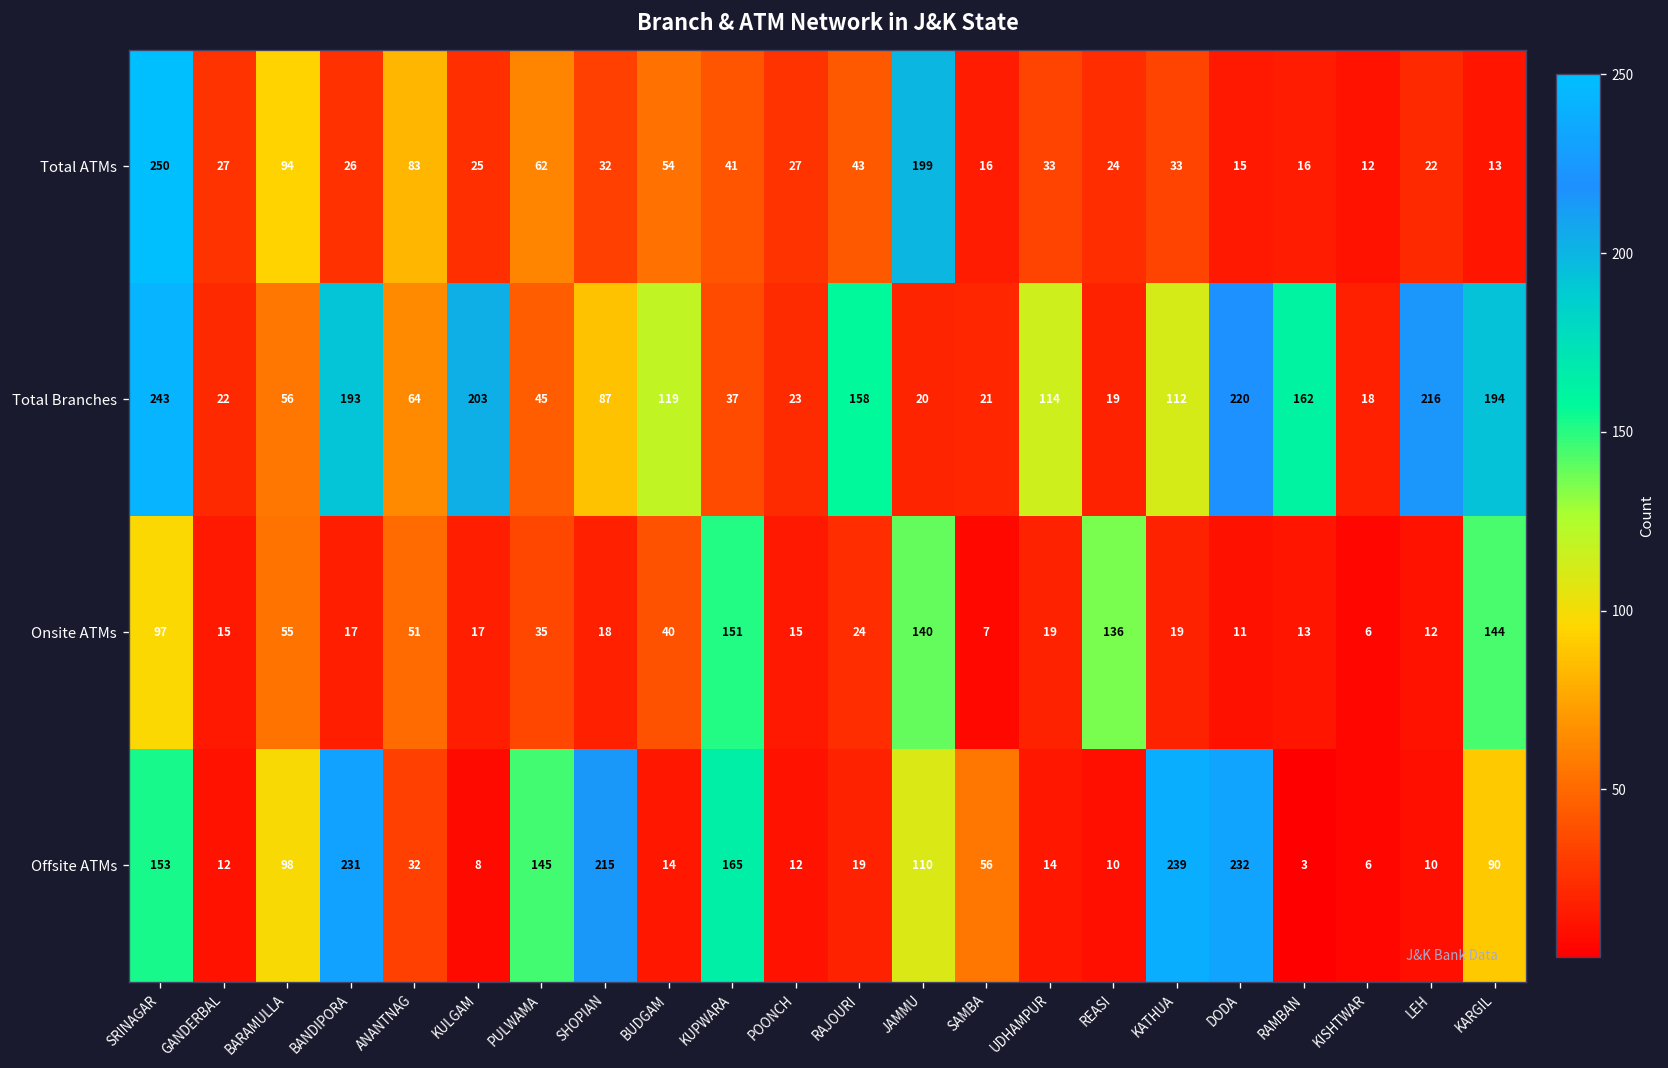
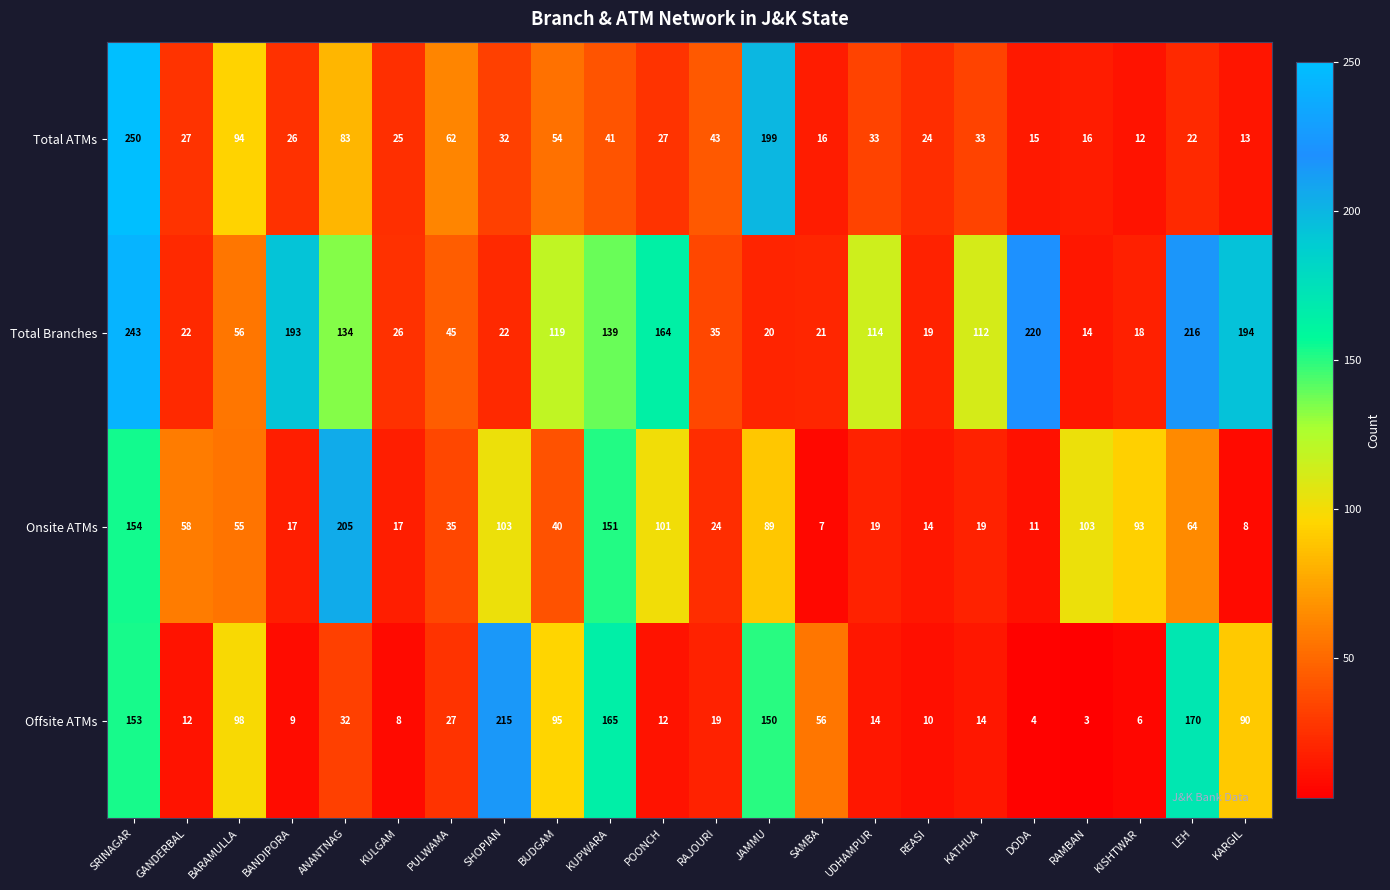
Total Branches, ANANTNAG: 64 -> 134
Total Branches, KULGAM: 203 -> 26
Total Branches, SHOPIAN: 87 -> 22
Total Branches, KUPWARA: 37 -> 139
Total Branches, POONCH: 23 -> 164
Total Branches, RAJOURI: 158 -> 35
Total Branches, RAMBAN: 162 -> 14
Onsite ATMs, SRINAGAR: 97 -> 154
Onsite ATMs, GANDERBAL: 15 -> 58
Onsite ATMs, ANANTNAG: 51 -> 205
Onsite ATMs, SHOPIAN: 18 -> 103
Onsite ATMs, POONCH: 15 -> 101
Onsite ATMs, JAMMU: 140 -> 89
Onsite ATMs, REASI: 136 -> 14
Onsite ATMs, RAMBAN: 13 -> 103
Onsite ATMs, KISHTWAR: 6 -> 93
Onsite ATMs, LEH: 12 -> 64
Onsite ATMs, KARGIL: 144 -> 8
Offsite ATMs, BANDIPORA: 231 -> 9
Offsite ATMs, PULWAMA: 145 -> 27
Offsite ATMs, BUDGAM: 14 -> 95
Offsite ATMs, JAMMU: 110 -> 150
Offsite ATMs, KATHUA: 239 -> 14
Offsite ATMs, DODA: 232 -> 4
Offsite ATMs, LEH: 10 -> 170
